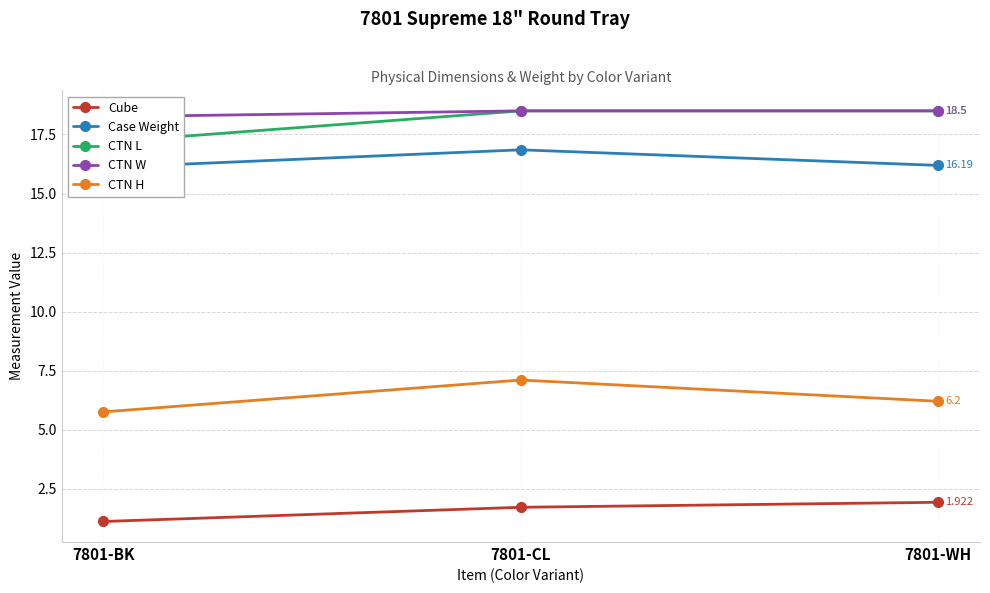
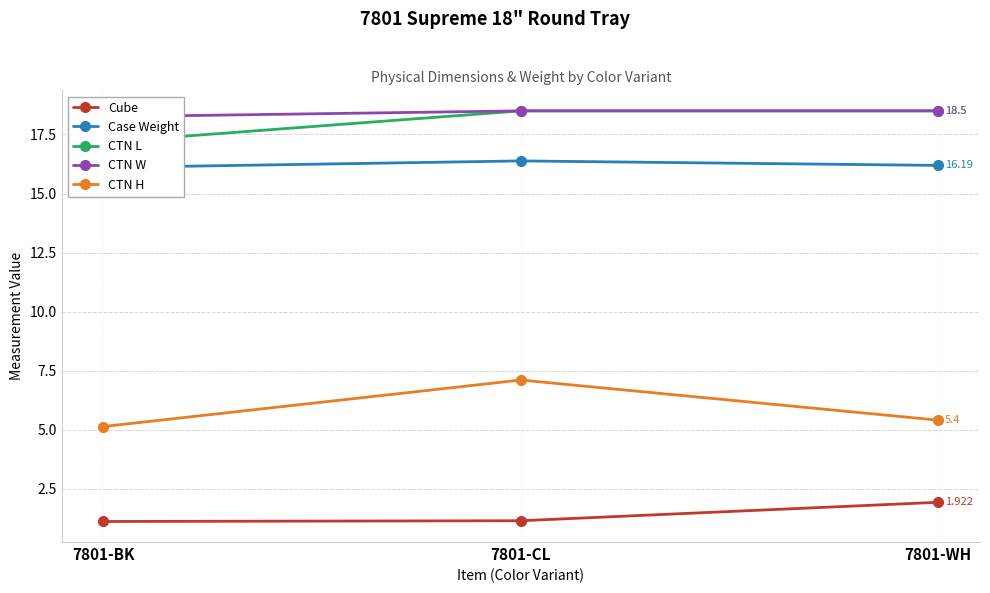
CTN H, 7801-BK: 5.8 -> 5.1
Cube, 7801-CL: 1.7 -> 1.1
Case Weight, 7801-CL: 16.9 -> 16.4
CTN H, 7801-WH: 6.2 -> 5.4
